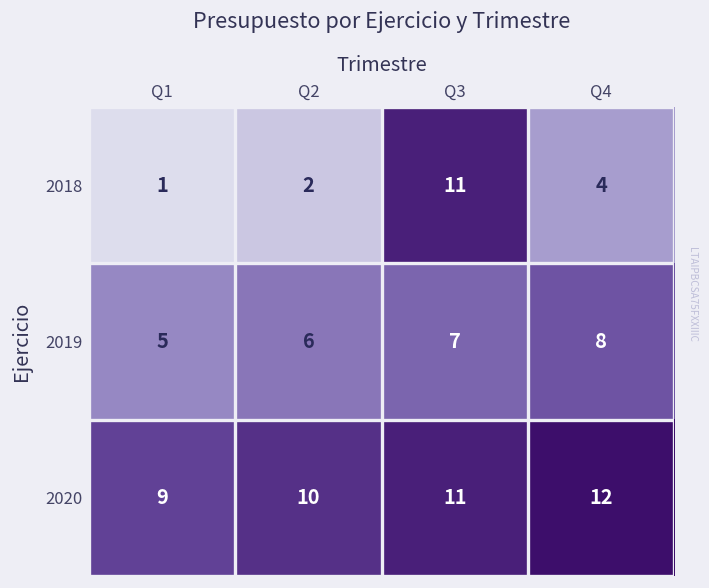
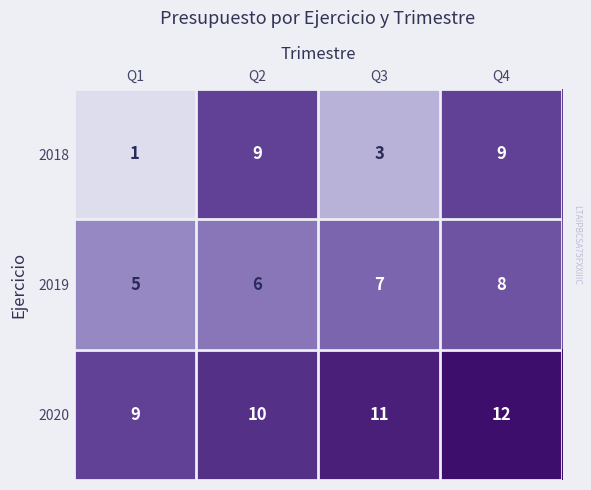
2018, Q2: 2 -> 9
2018, Q3: 11 -> 3
2018, Q4: 4 -> 9
